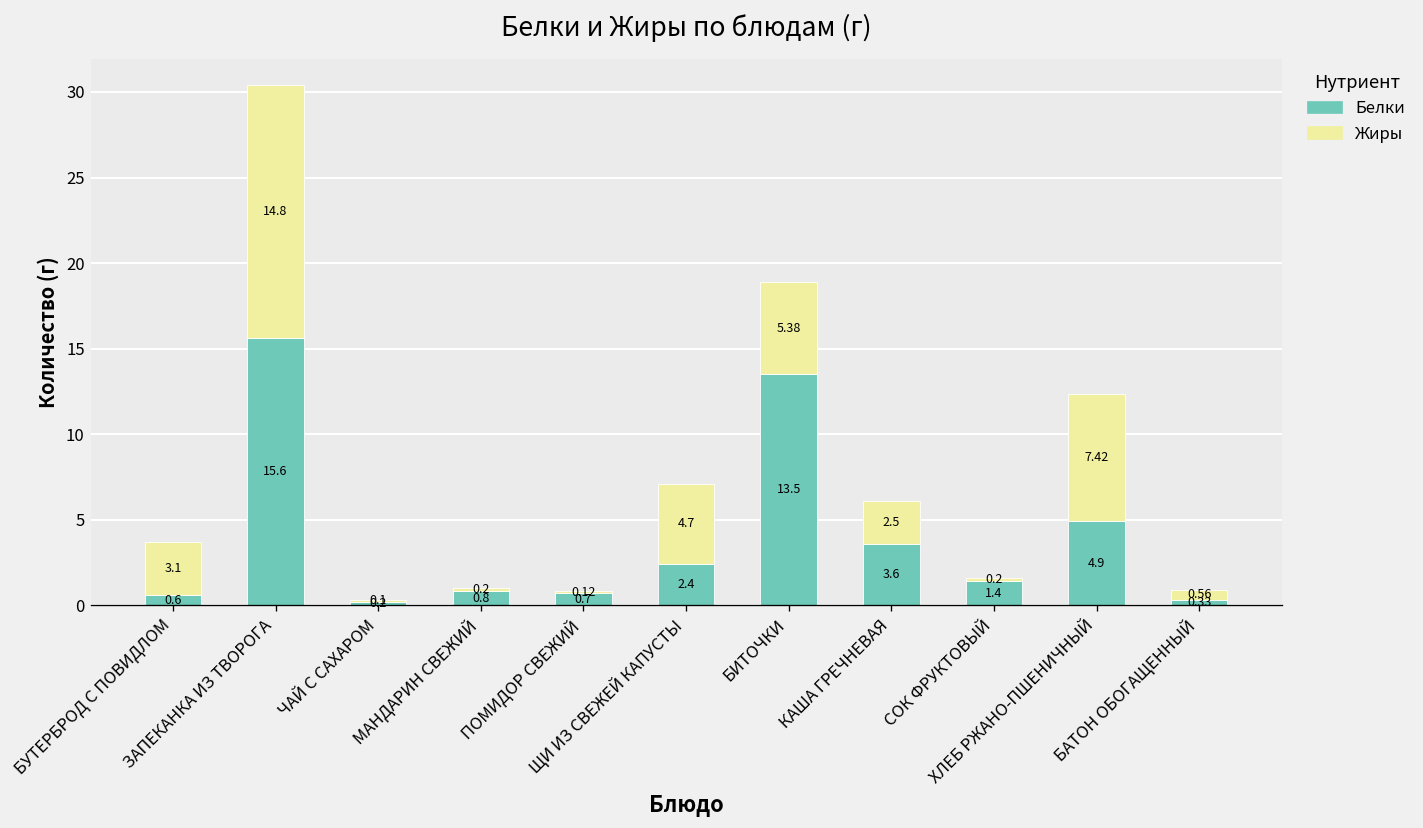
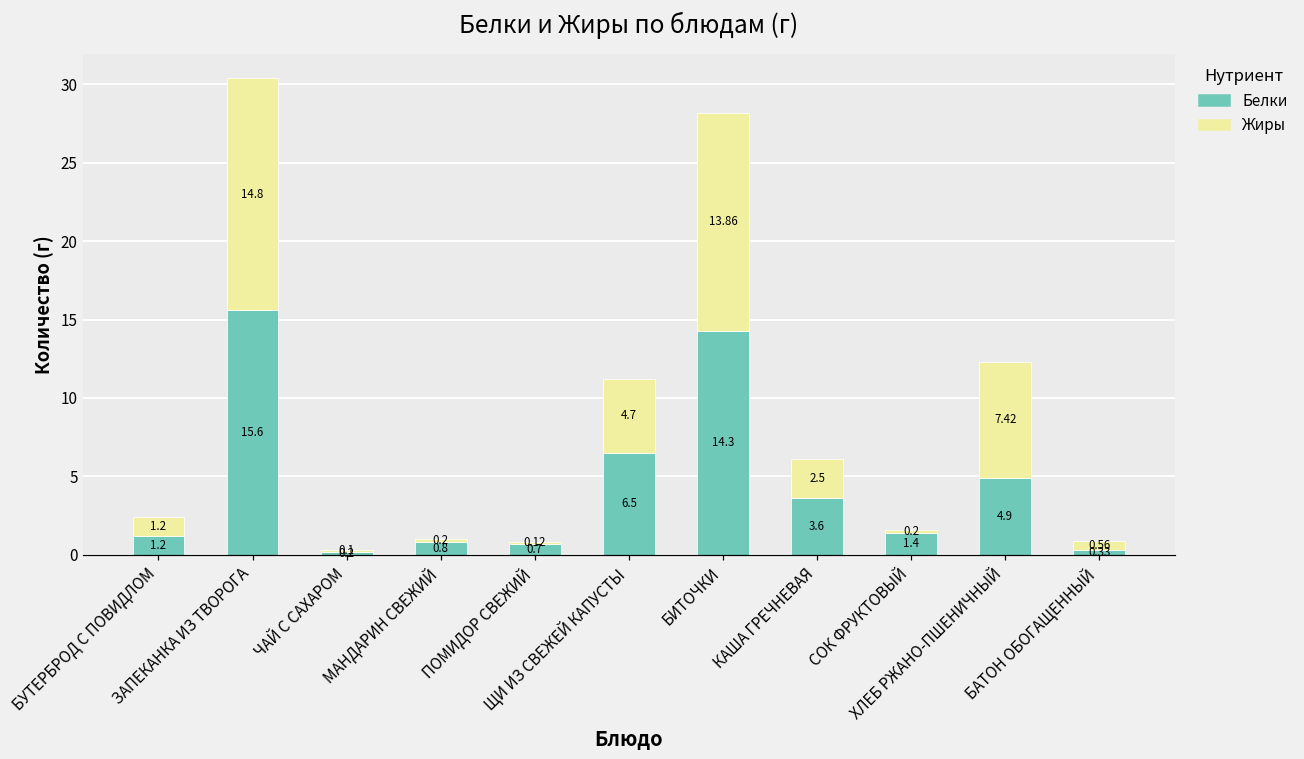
Белки, БУТЕРБРОД С ПОВИДЛОМ: 0.6 -> 1.2
Жиры, БУТЕРБРОД С ПОВИДЛОМ: 3.1 -> 1.2
Белки, ЩИ ИЗ СВЕЖЕЙ КАПУСТЫ: 2.4 -> 6.5
Белки, БИТОЧКИ: 13.5 -> 14.3
Жиры, БИТОЧКИ: 5.38 -> 13.86
